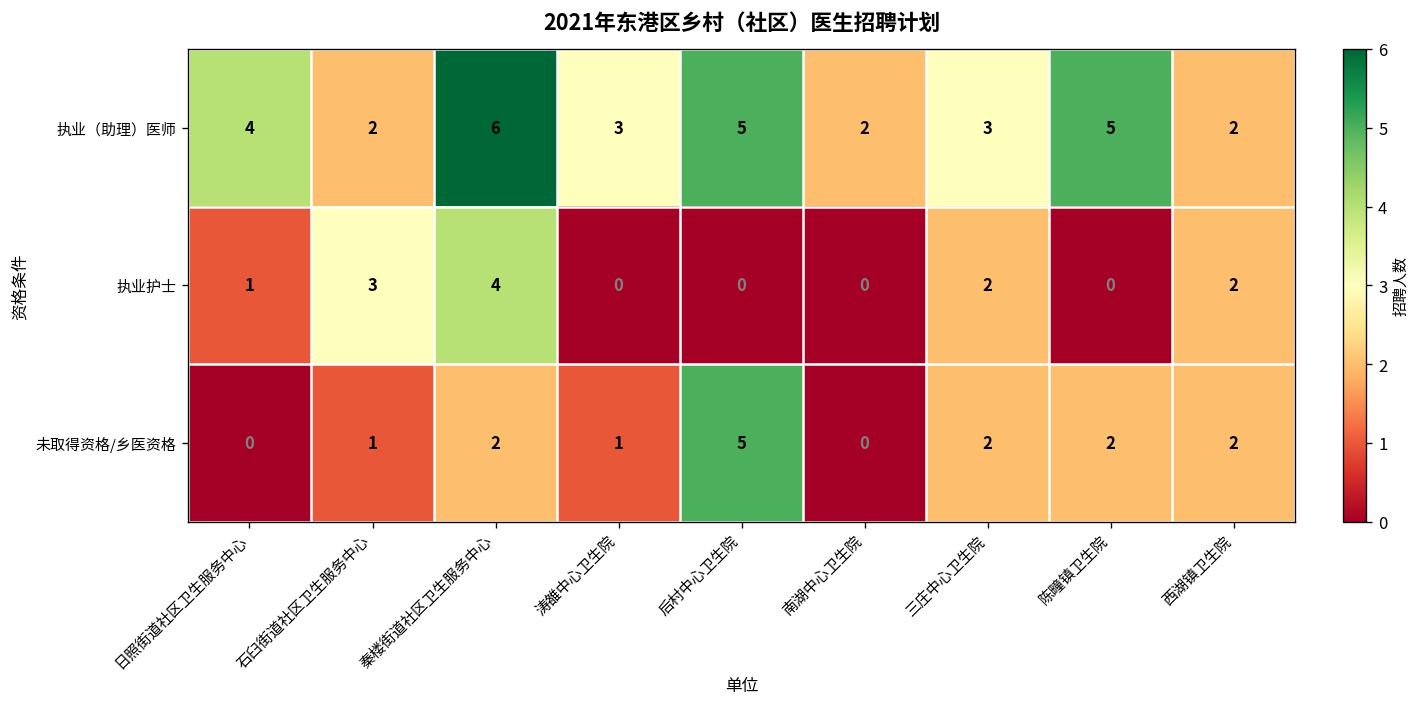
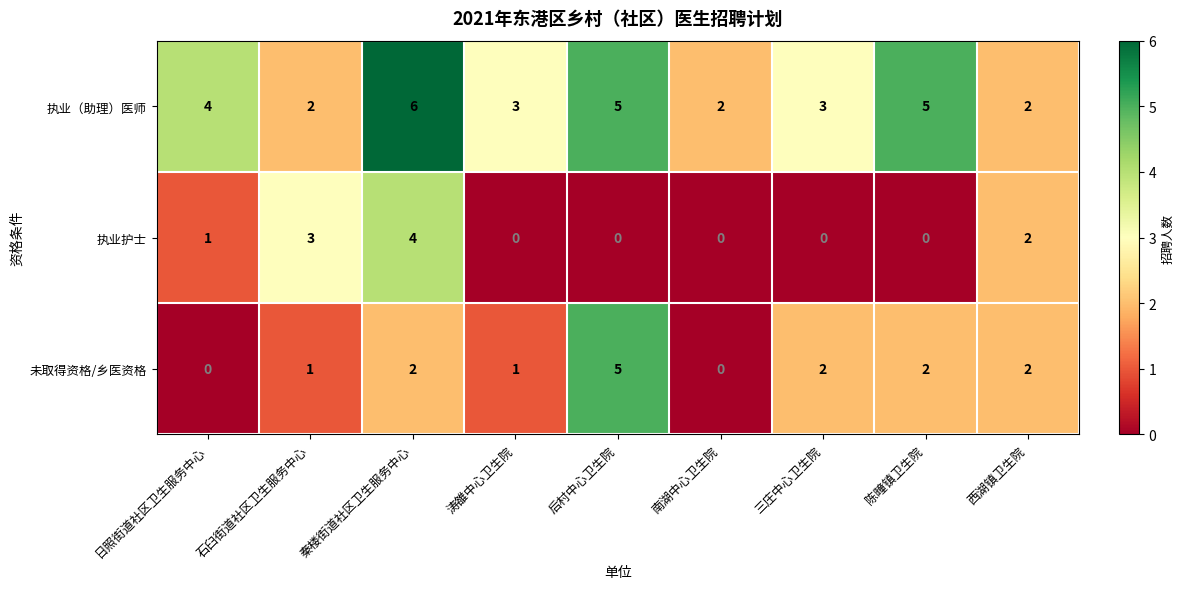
执业护士, 三庄中心卫生院: 2 -> 0
